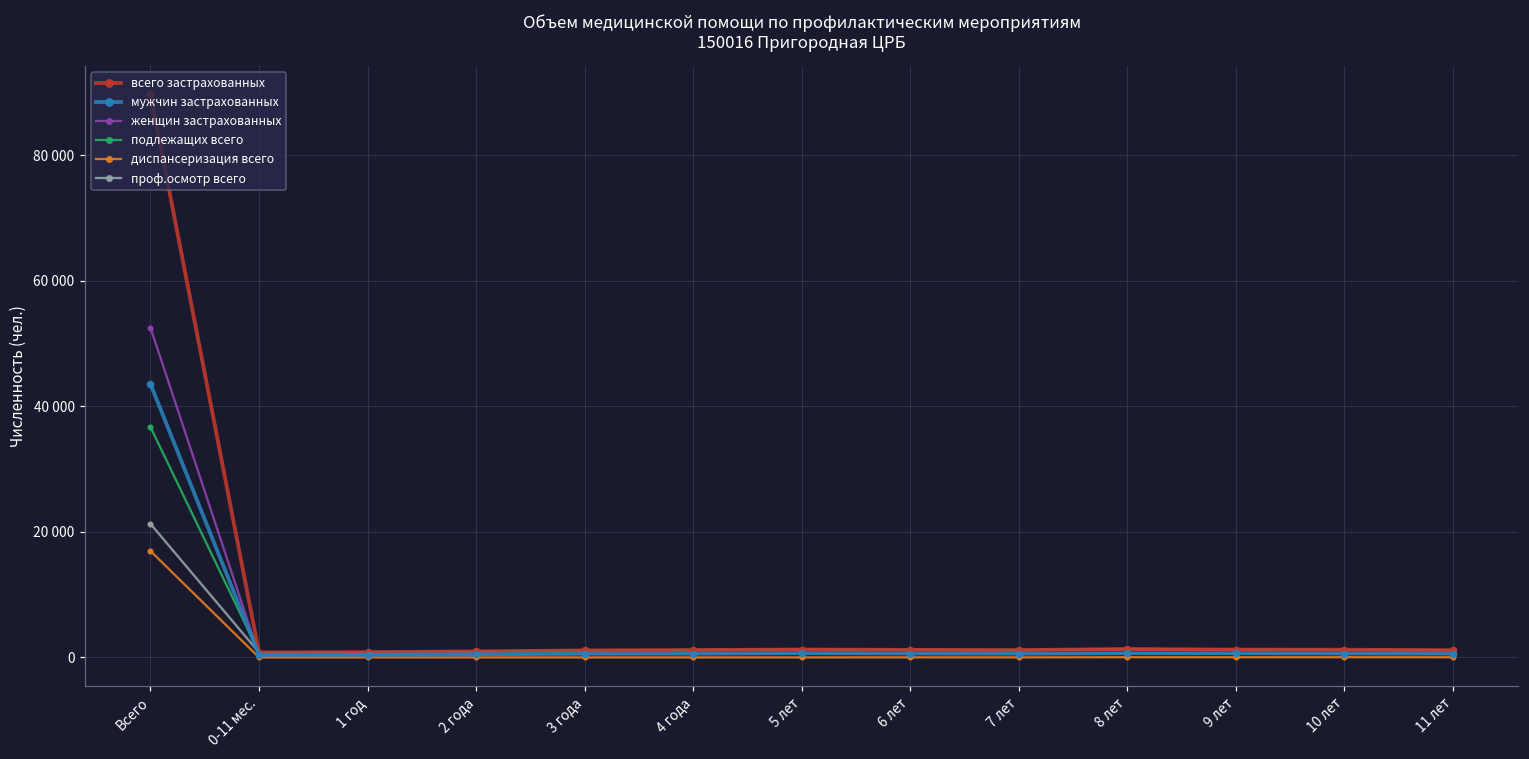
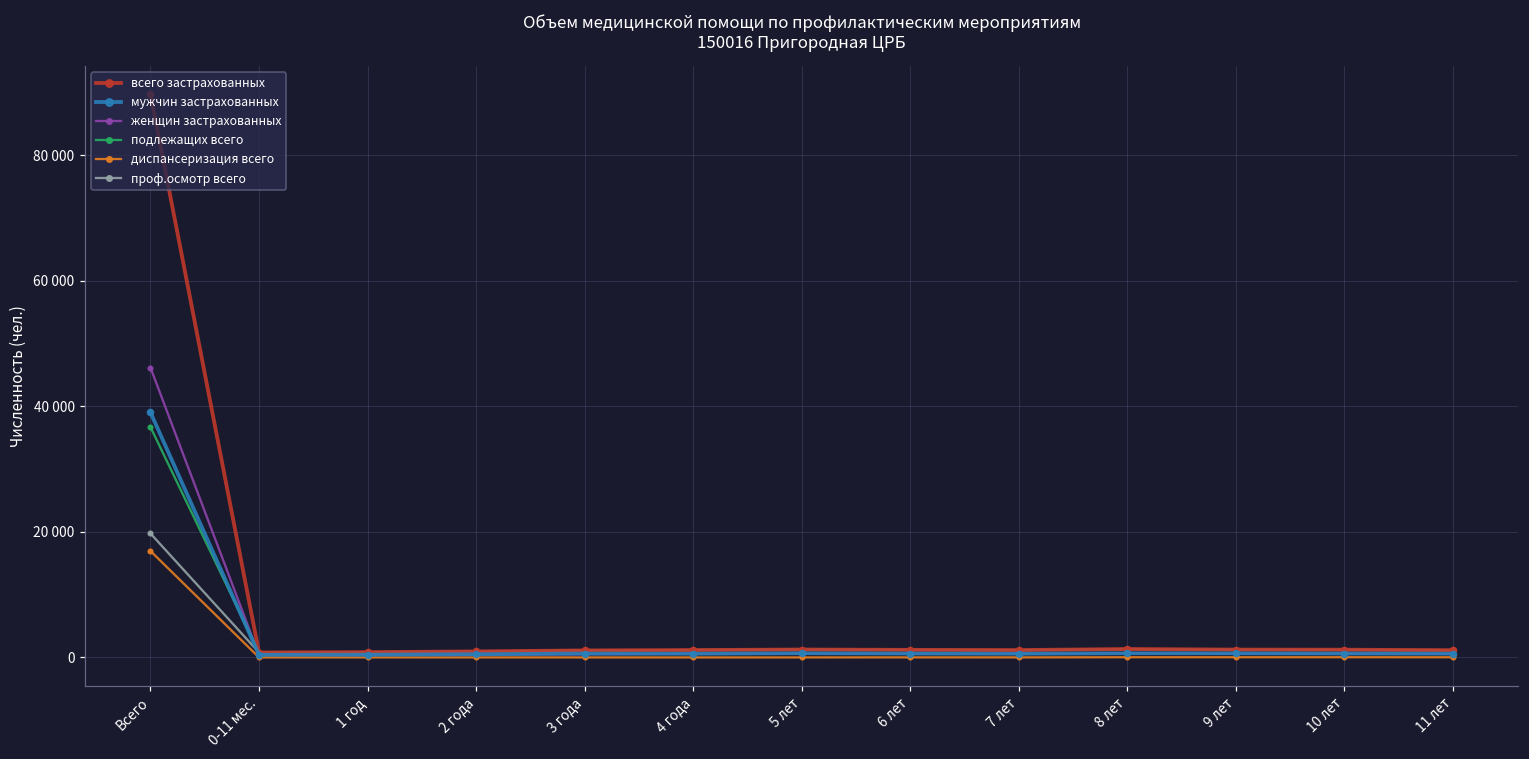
мужчин застрахованных, Всего: 44000 -> 39000
женщин застрахованных, Всего: 53000 -> 46000
проф.осмотр всего, Всего: 21000 -> 20000
